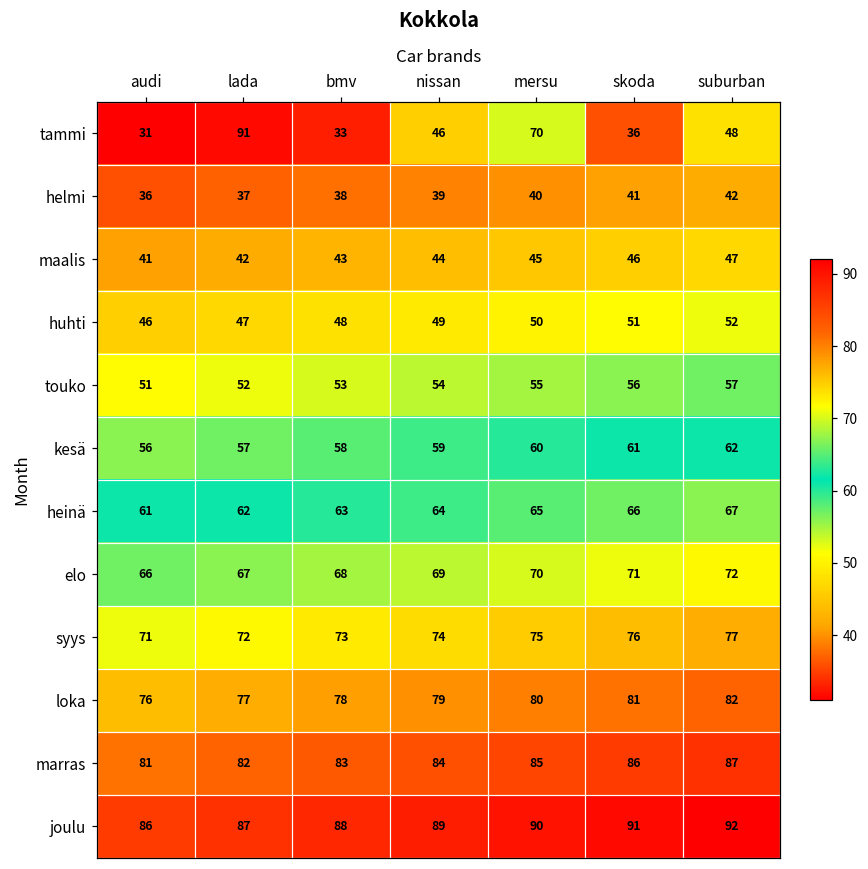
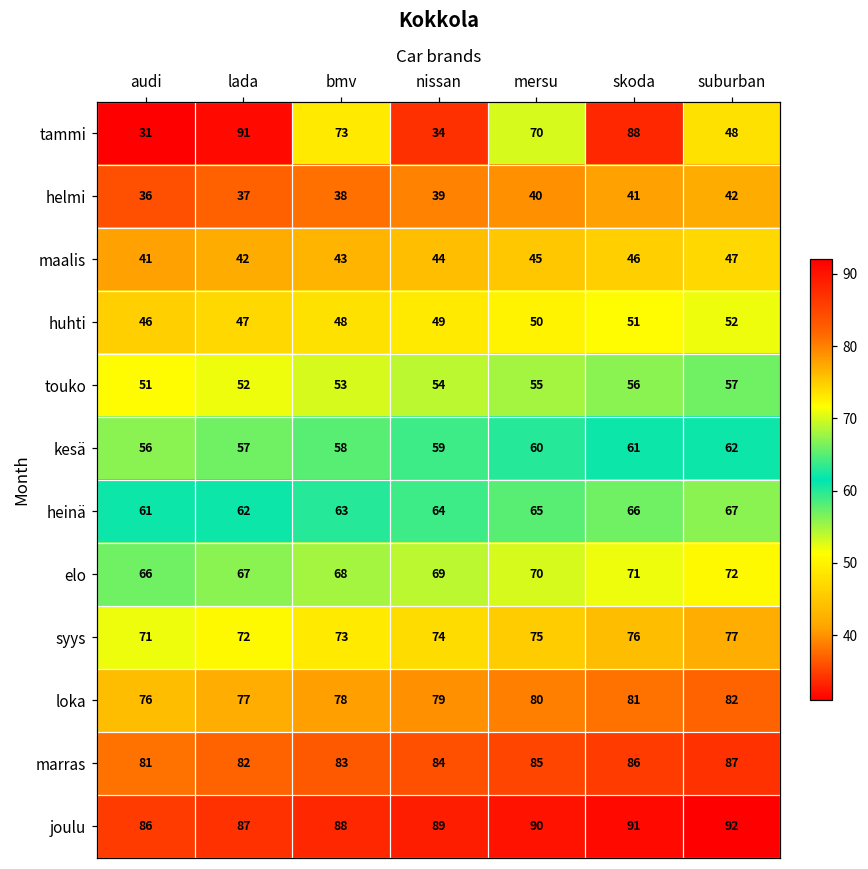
tammi, bmv: 33 -> 73
tammi, nissan: 46 -> 34
tammi, skoda: 36 -> 88
